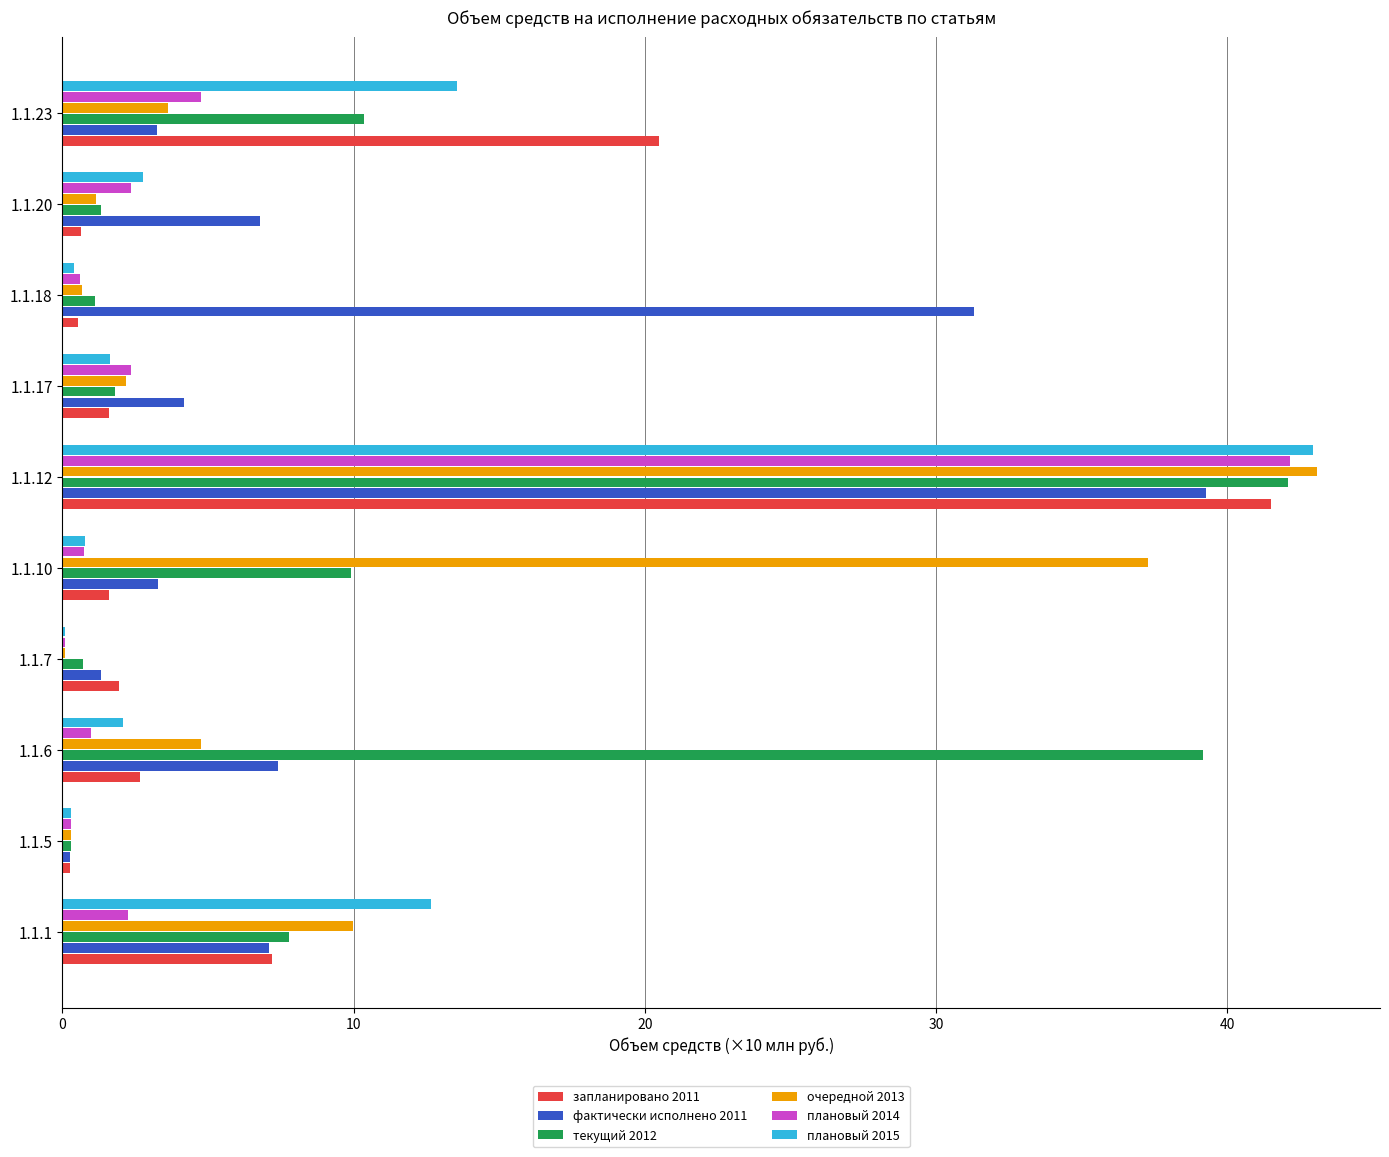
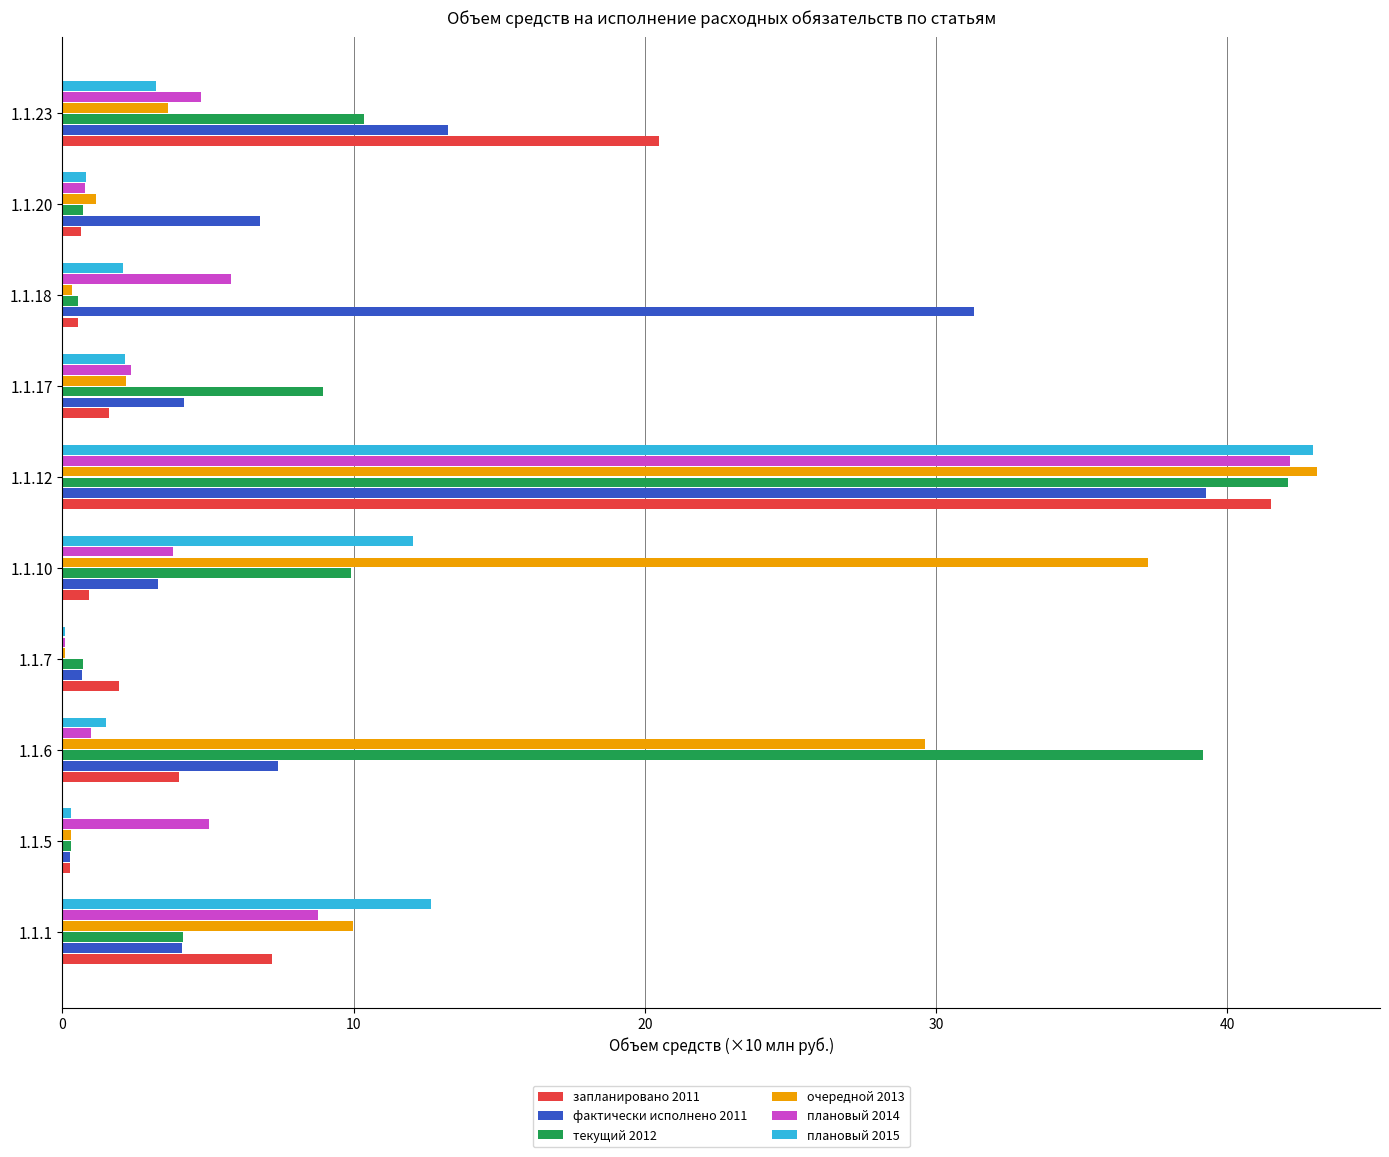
плановый 2015, 1.1.23: 13.6 -> 3.2
фактически исполнено 2011, 1.1.23: 3.2 -> 13.3
плановый 2015, 1.1.20: 2.8 -> 0.8
плановый 2014, 1.1.20: 2.3 -> 0.8
текущий 2012, 1.1.20: 1.3 -> 0.7
плановый 2015, 1.1.18: 0.4 -> 2.1
плановый 2014, 1.1.18: 0.6 -> 5.8
очередной 2013, 1.1.18: 0.7 -> 0.3
текущий 2012, 1.1.18: 1.1 -> 0.5
плановый 2015, 1.1.17: 1.6 -> 2.2
текущий 2012, 1.1.17: 1.8 -> 8.9
плановый 2015, 1.1.10: 0.8 -> 12.0
плановый 2014, 1.1.10: 0.8 -> 3.8
запланировано 2011, 1.1.10: 1.6 -> 0.9
фактически исполнено 2011, 1.1.7: 1.3 -> 0.7
плановый 2015, 1.1.6: 2.1 -> 1.5
очередной 2013, 1.1.6: 4.8 -> 29.6
запланировано 2011, 1.1.6: 2.7 -> 4.0
плановый 2014, 1.1.5: 0.3 -> 5.0
плановый 2014, 1.1.1: 2.3 -> 8.8
текущий 2012, 1.1.1: 7.8 -> 4.1
фактически исполнено 2011, 1.1.1: 7.1 -> 4.1
